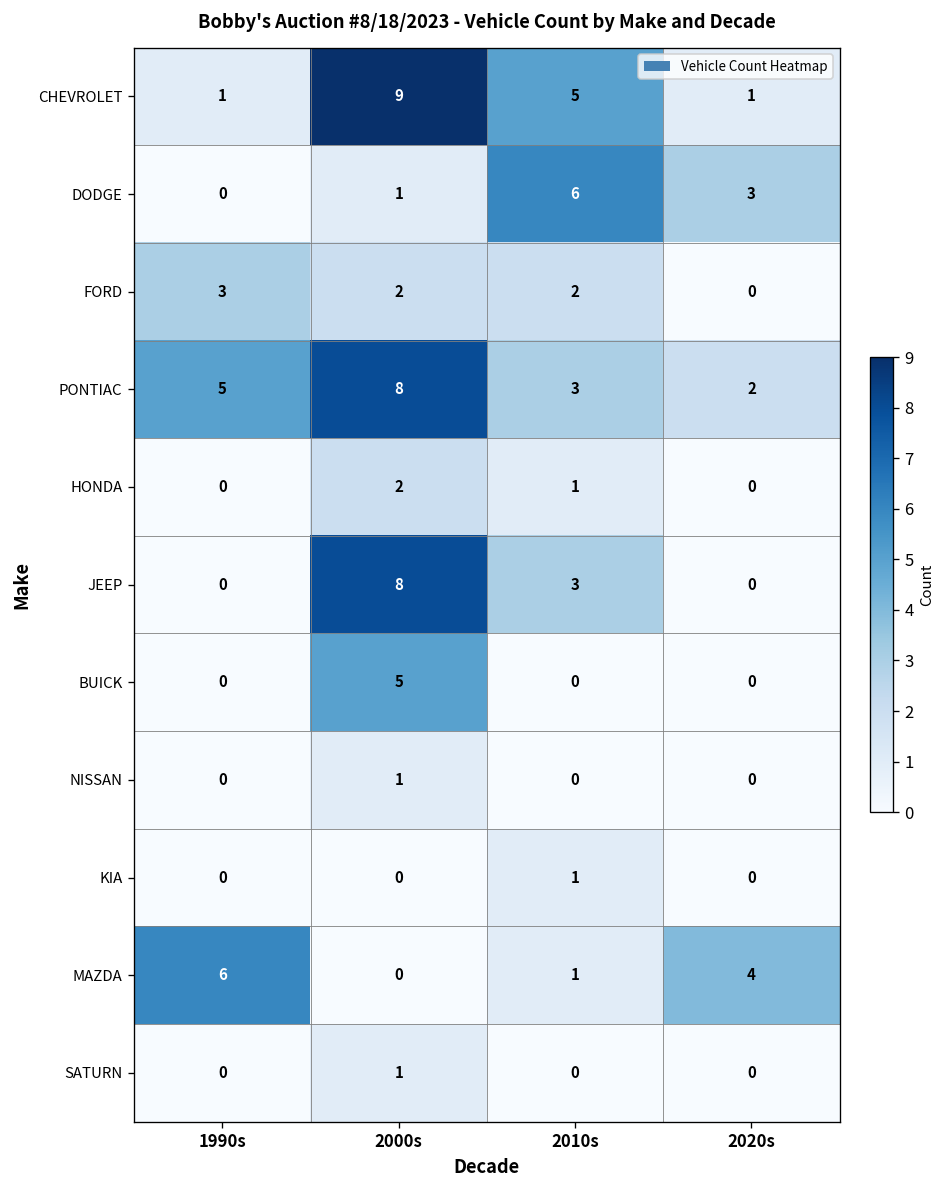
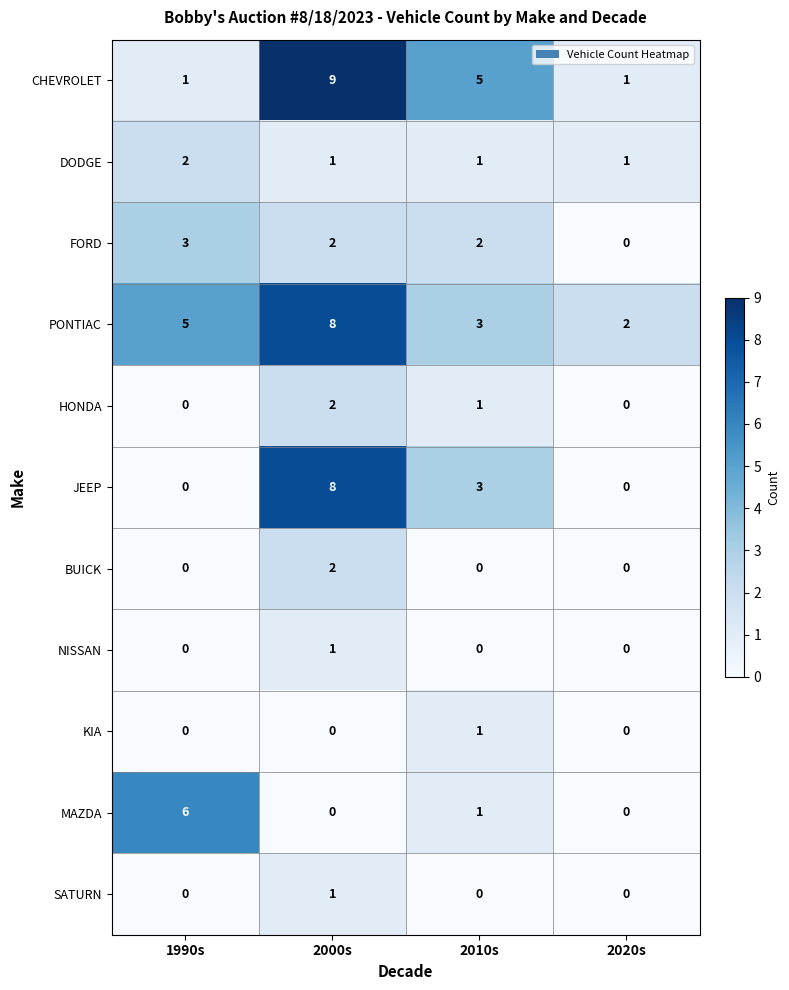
DODGE, 1990s: 0 -> 2
DODGE, 2010s: 6 -> 1
DODGE, 2020s: 3 -> 1
BUICK, 2000s: 5 -> 2
MAZDA, 2020s: 4 -> 0
